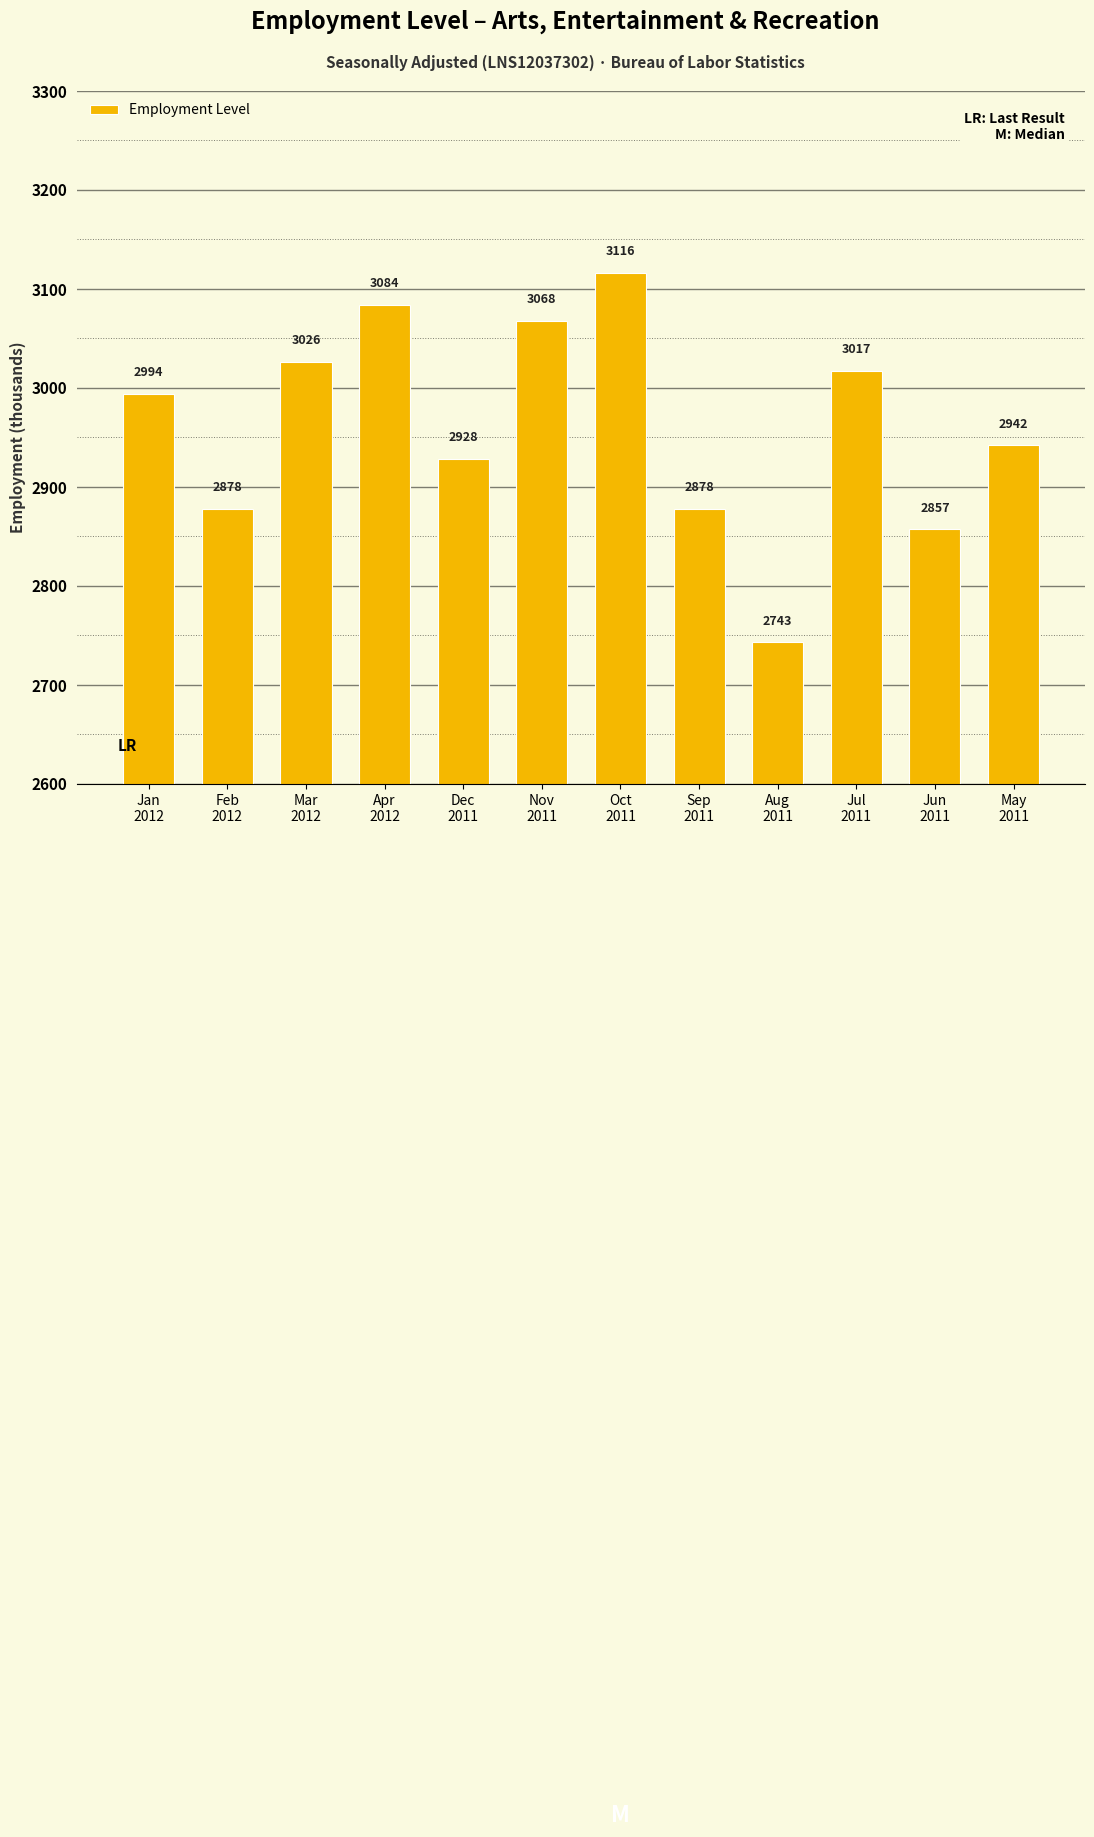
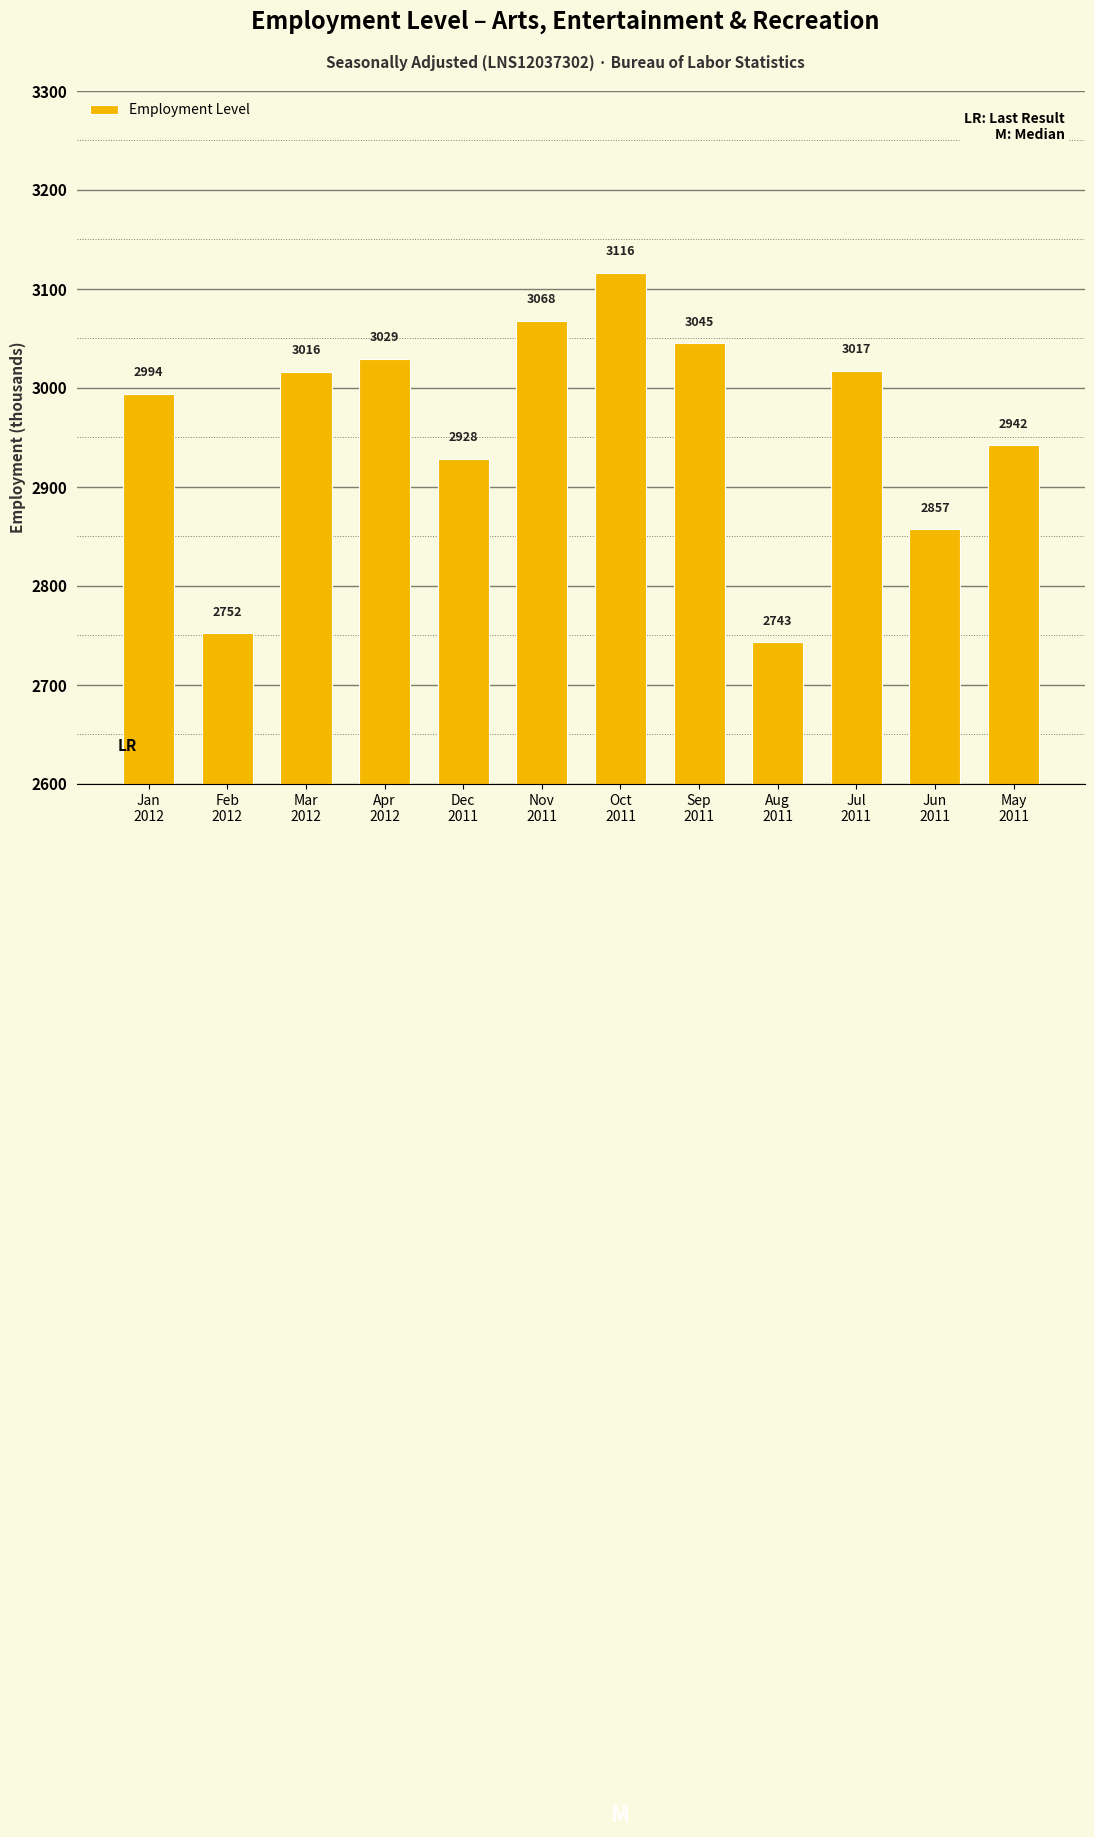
Feb 2012: 2878 -> 2752
Mar 2012: 3026 -> 3016
Apr 2012: 3084 -> 3029
Sep 2011: 2878 -> 3045
